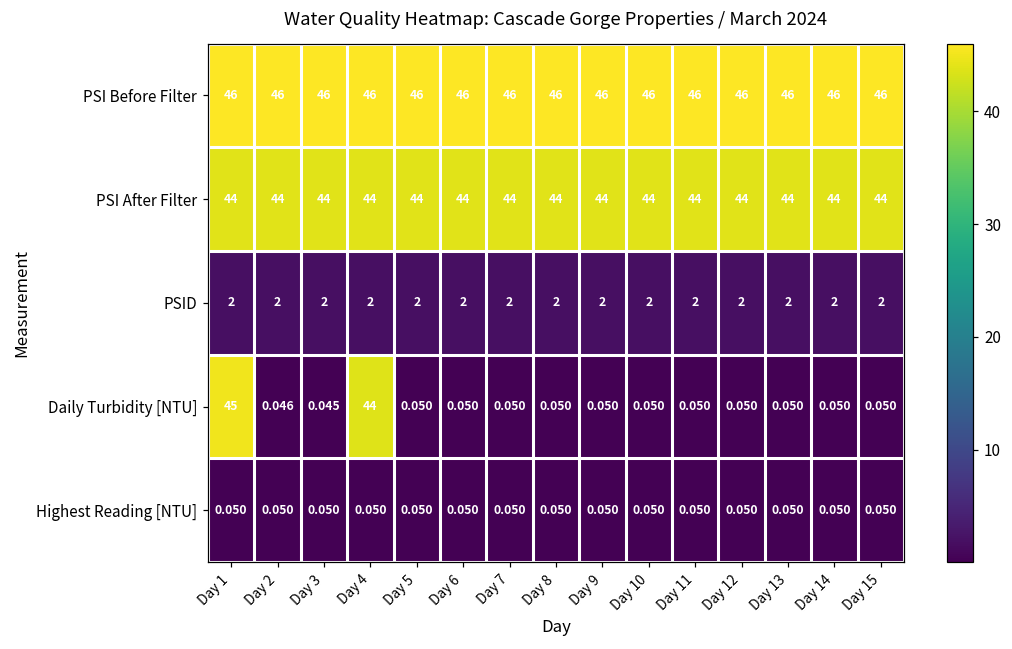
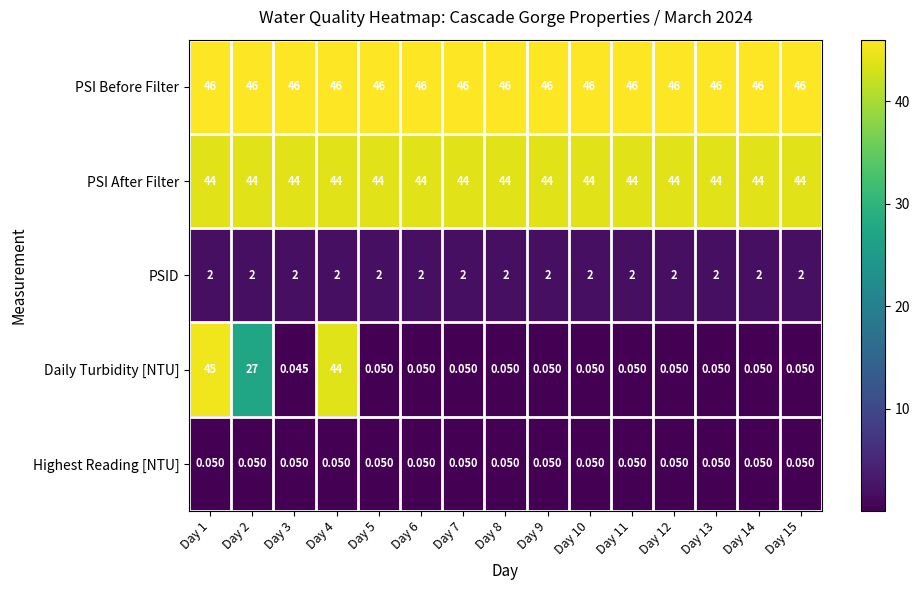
Daily Turbidity [NTU], Day 2: 0.046 -> 27
